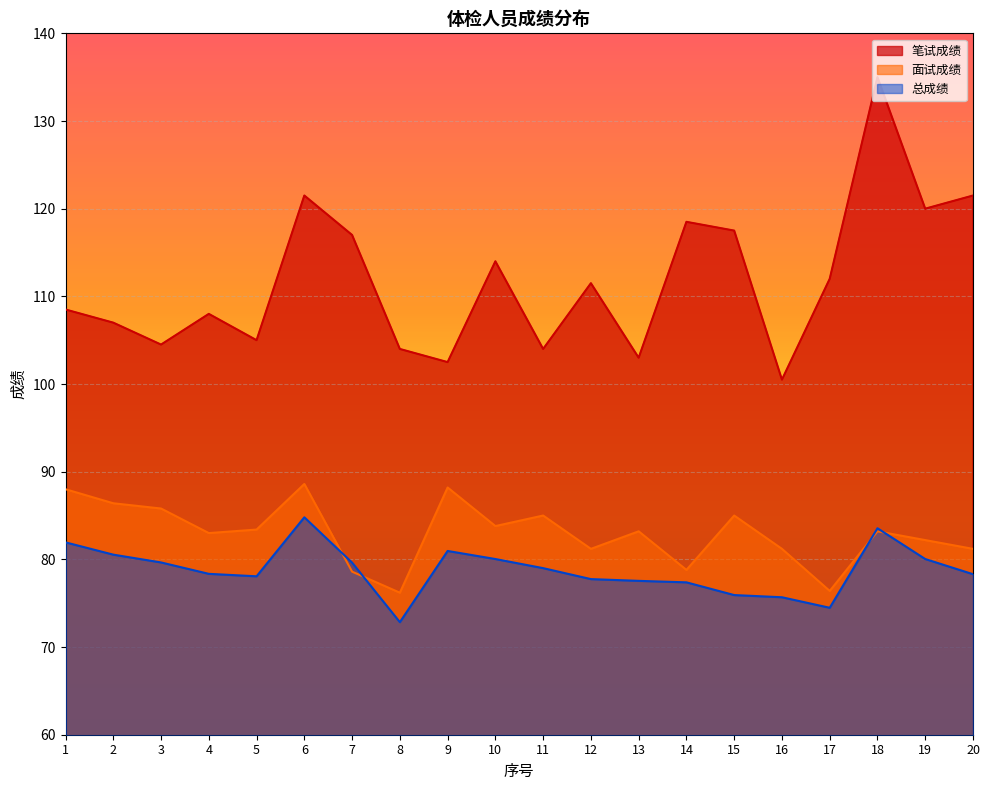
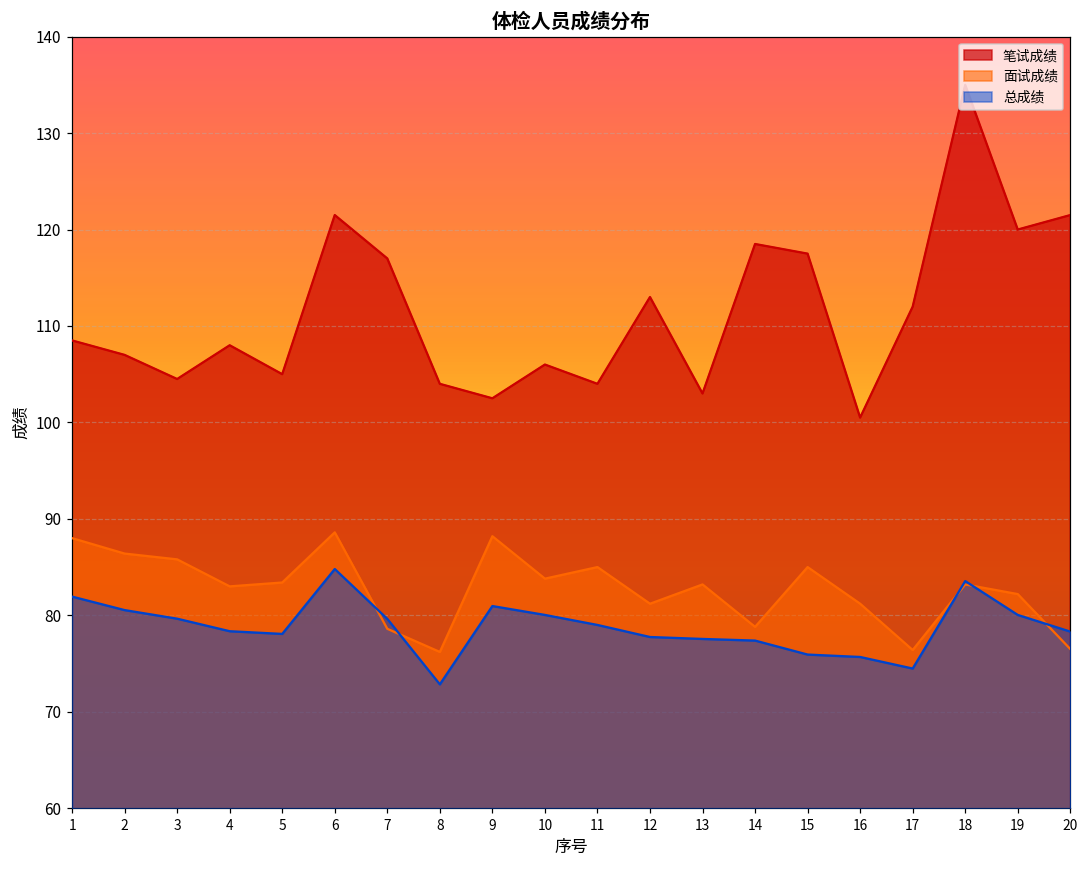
笔试成绩, 10: 114 -> 106
笔试成绩, 12: 112 -> 113
面试成绩, 20: 81 -> 77
